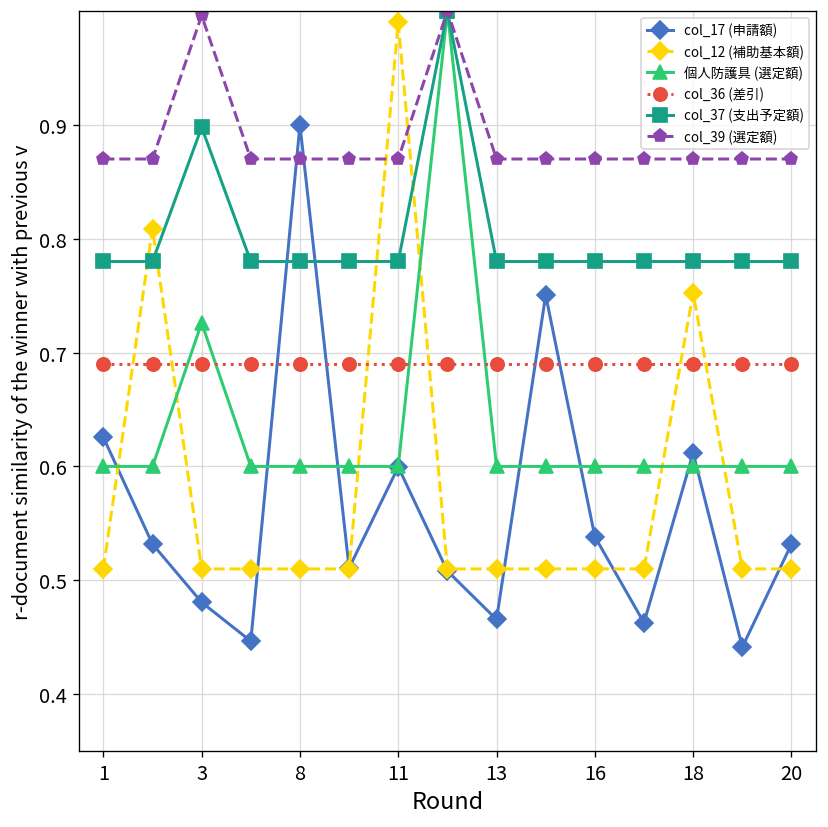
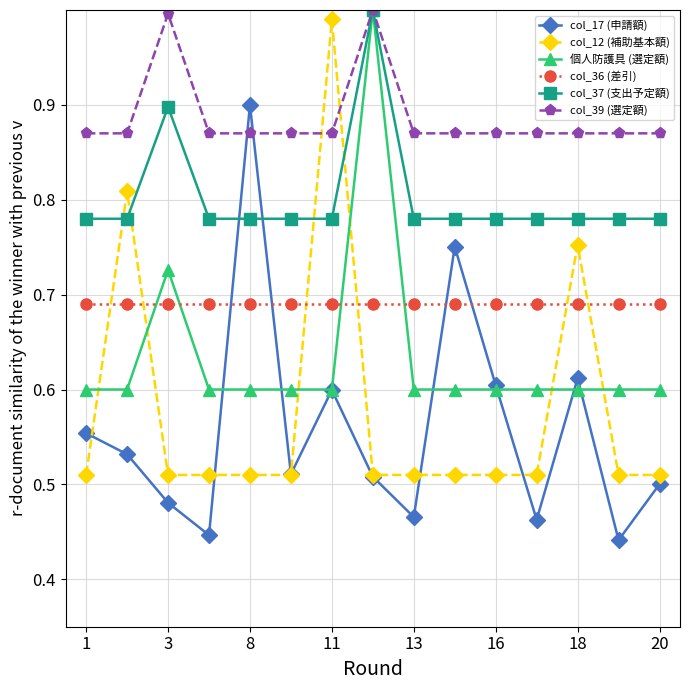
col_17 (申請額), 1: 0.63 -> 0.55
col_17 (申請額), 16: 0.54 -> 0.60
col_17 (申請額), 20: 0.53 -> 0.50
